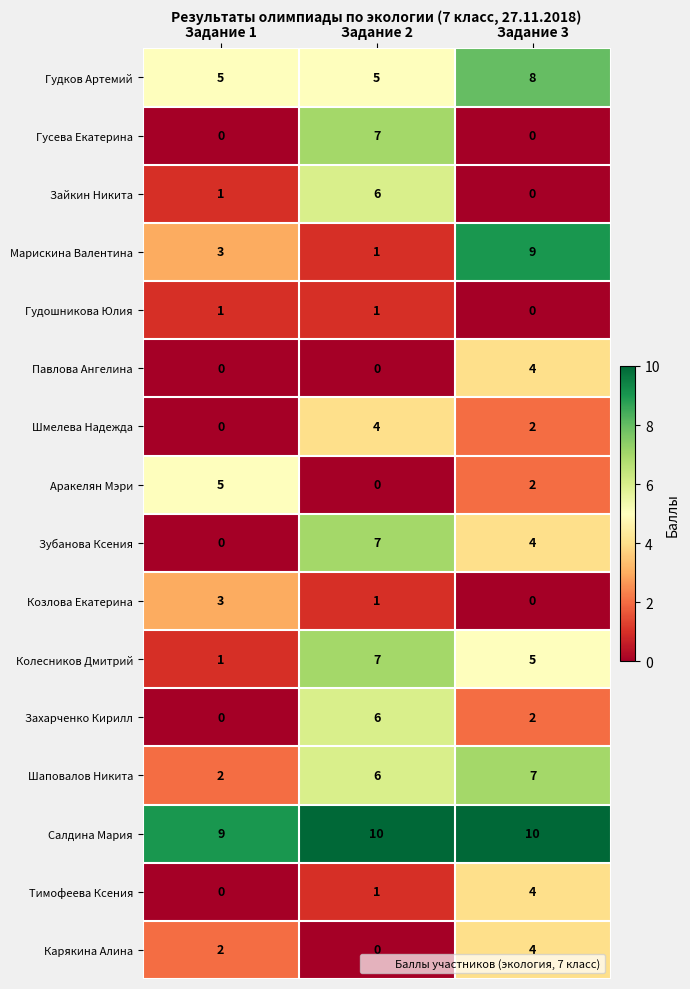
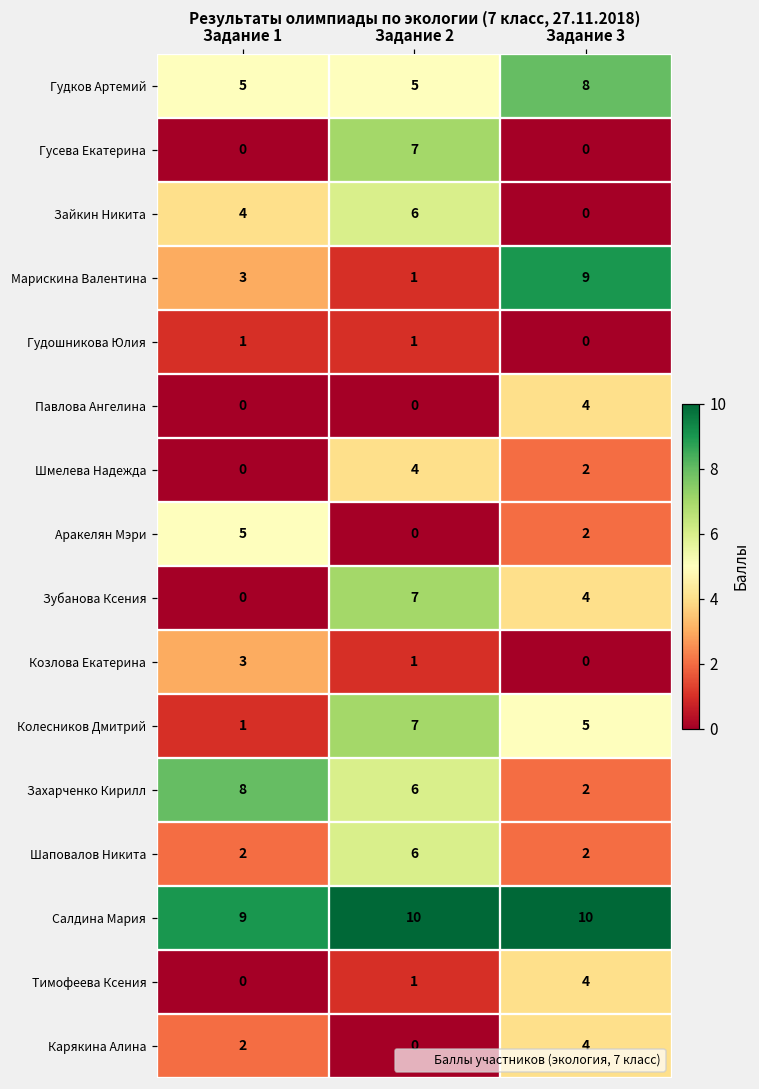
Зайкин Никита, Задание 1: 1 -> 4
Захарченко Кирилл, Задание 1: 0 -> 8
Шаповалов Никита, Задание 3: 7 -> 2
